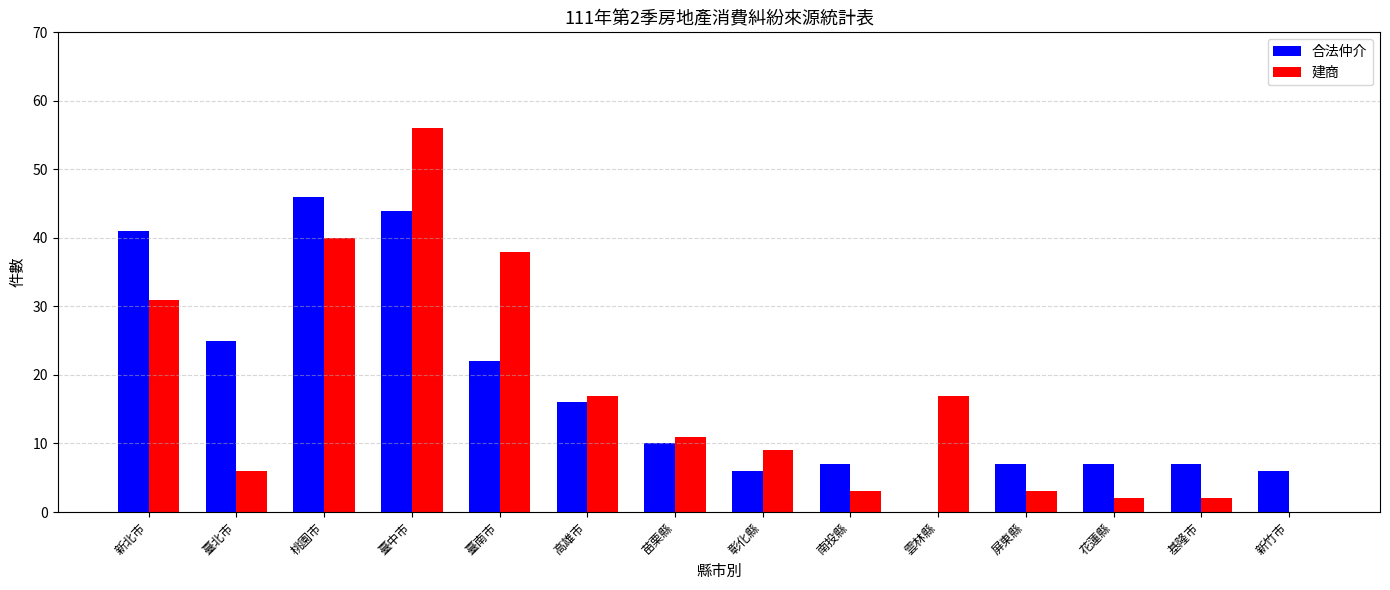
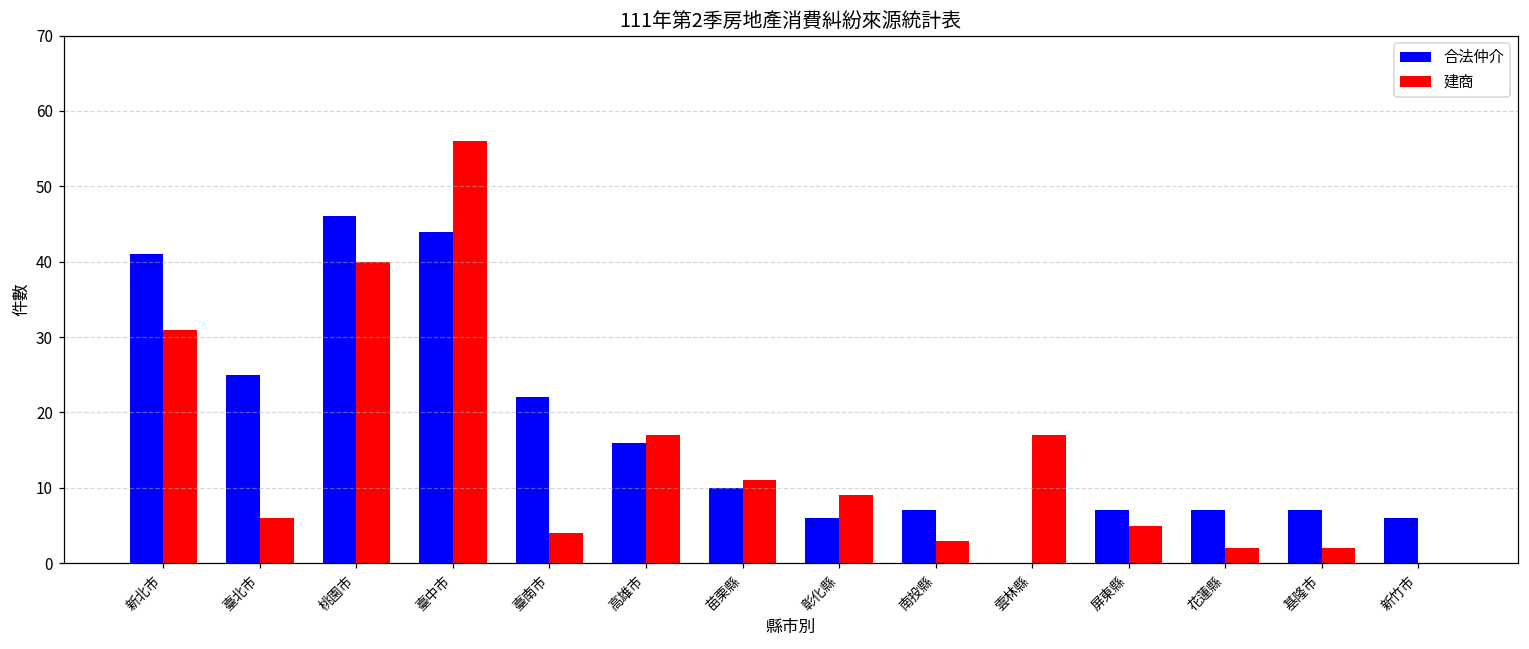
建商, 臺南市: 38 -> 4
建商, 屏東縣: 3 -> 5
